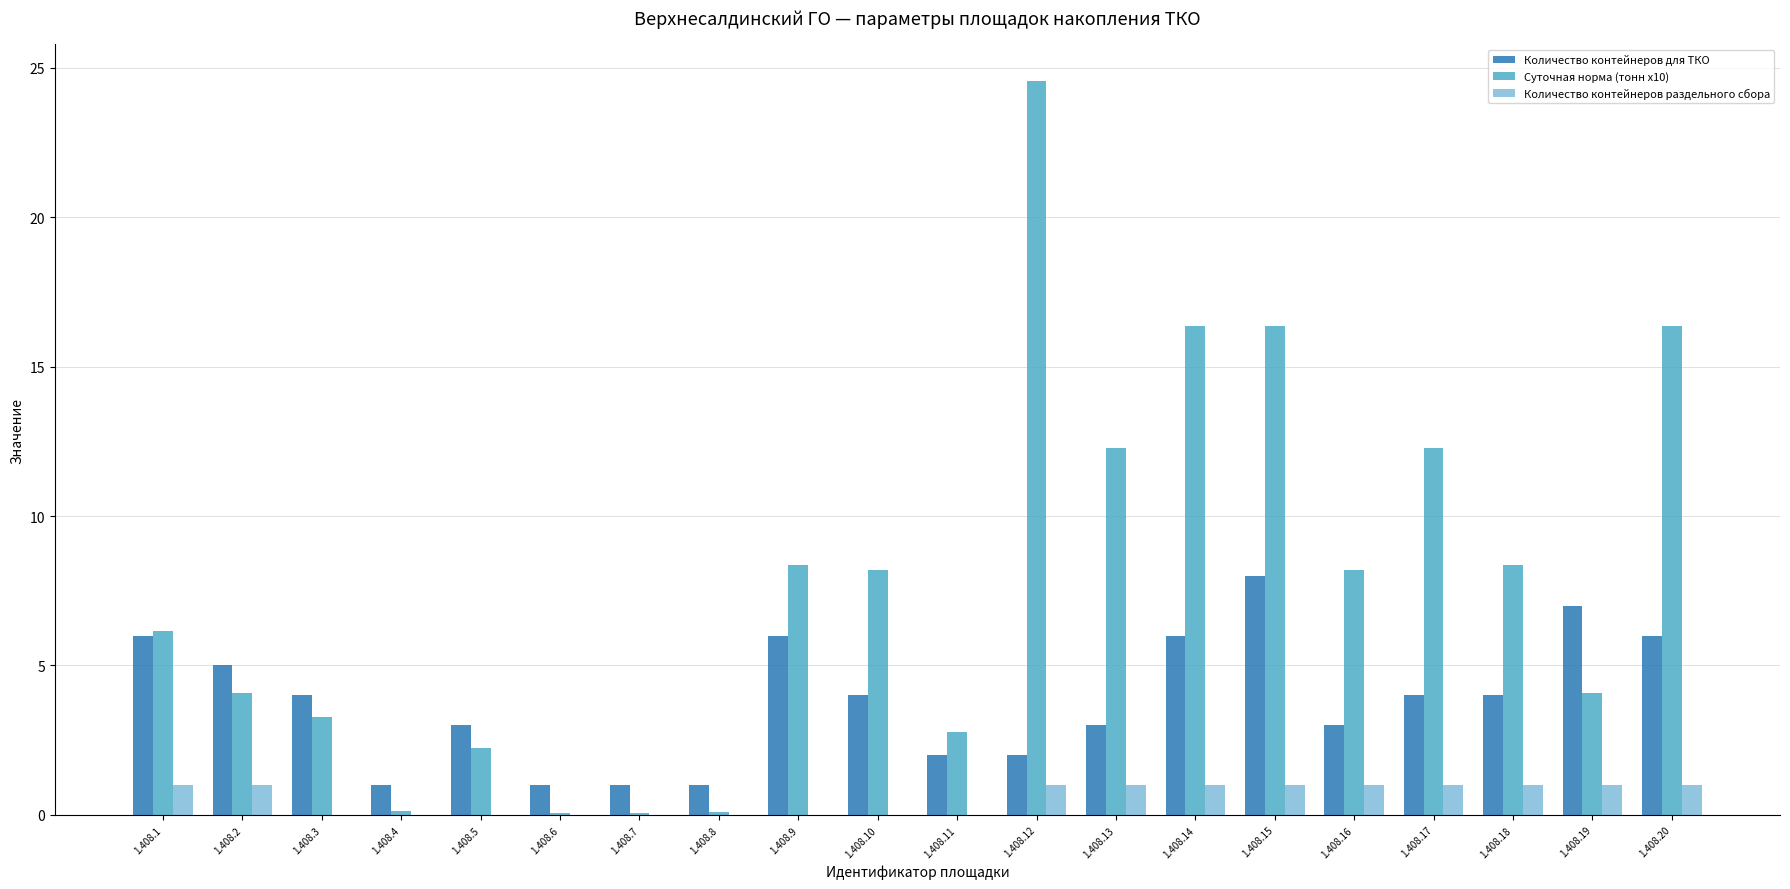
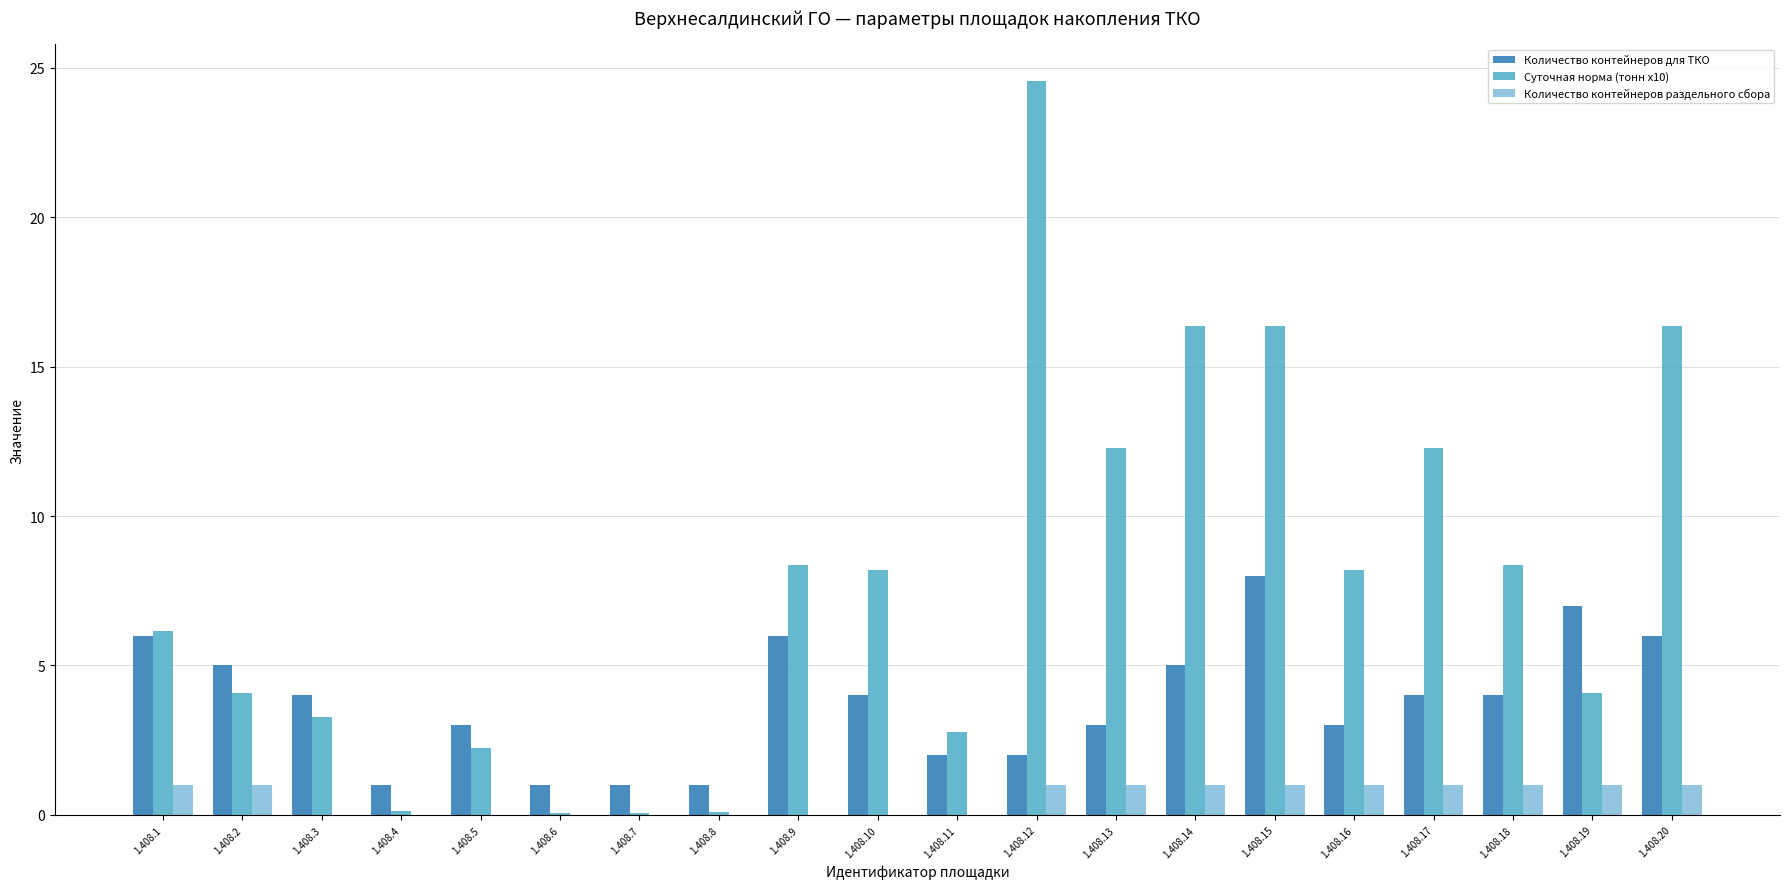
Количество контейнеров для ТКО, 1.408.14: 6 -> 5
